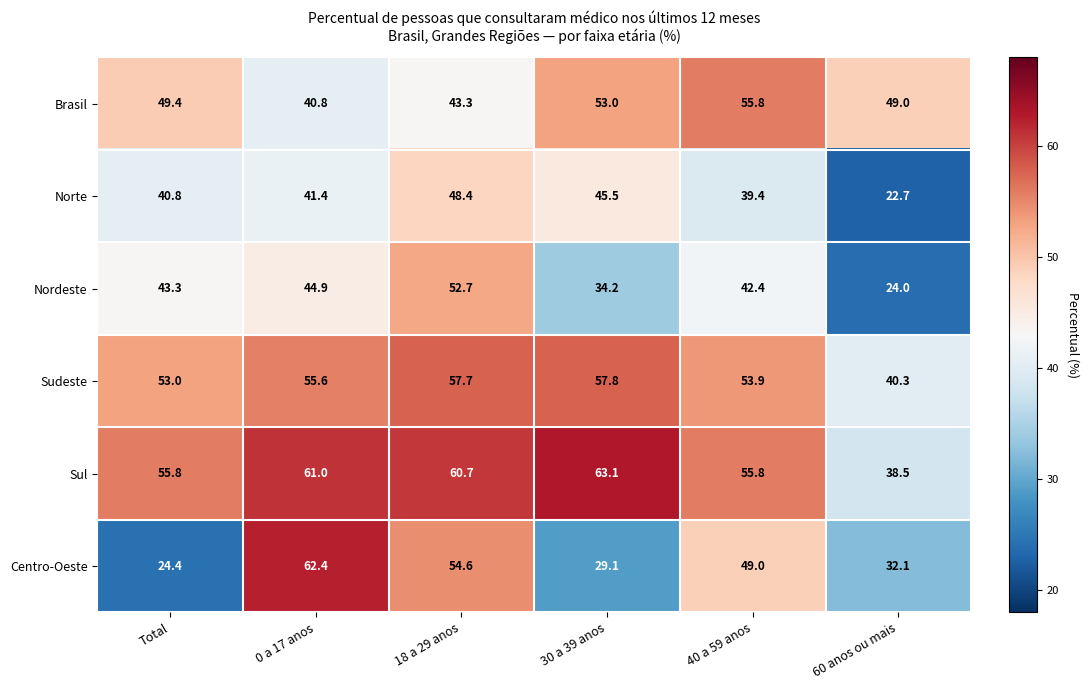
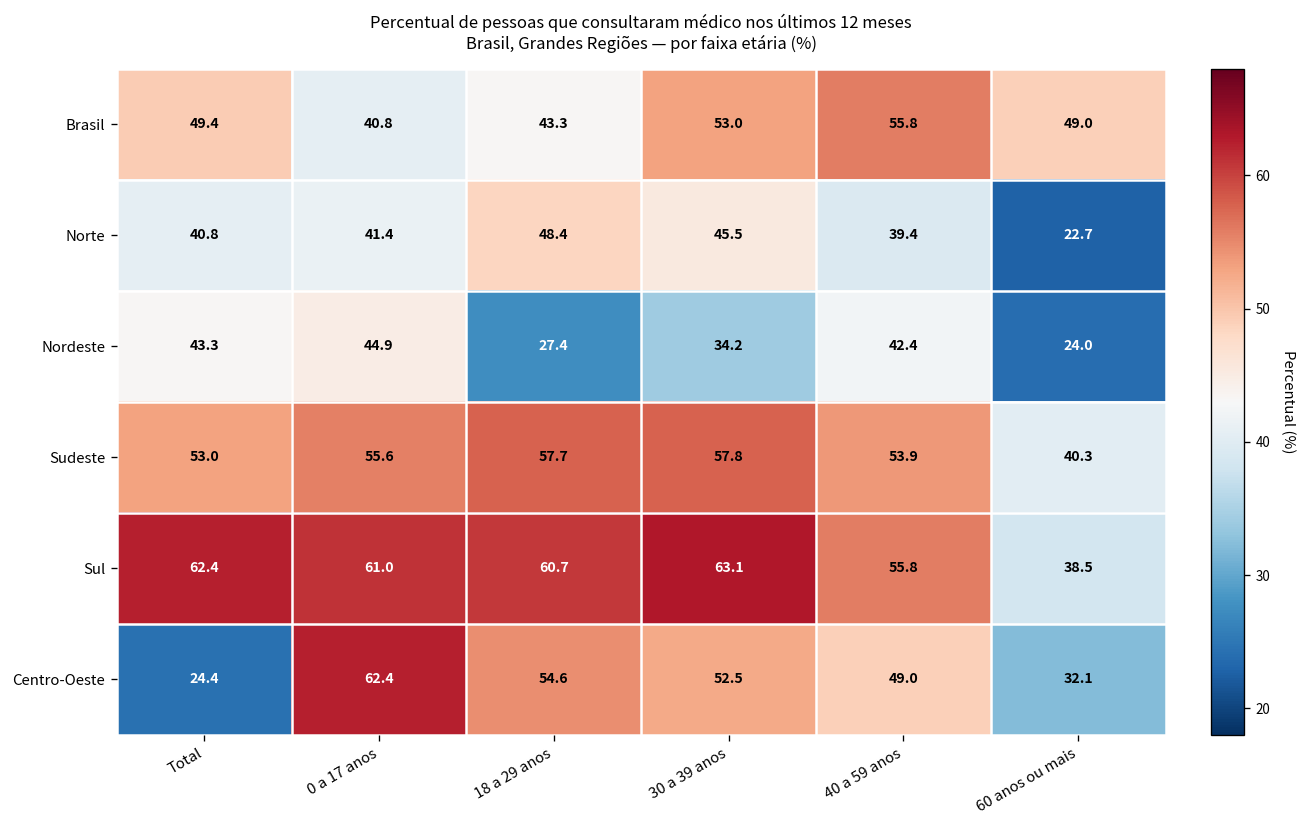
Nordeste, 18 a 29 anos: 52.7 -> 27.4
Sul, Total: 55.8 -> 62.4
Centro-Oeste, 30 a 39 anos: 29.1 -> 52.5
